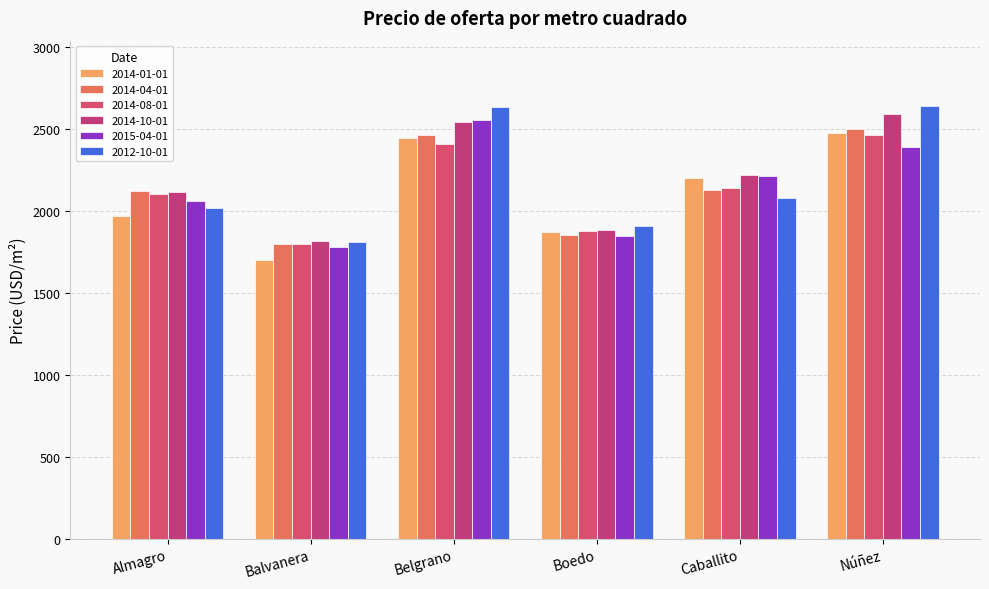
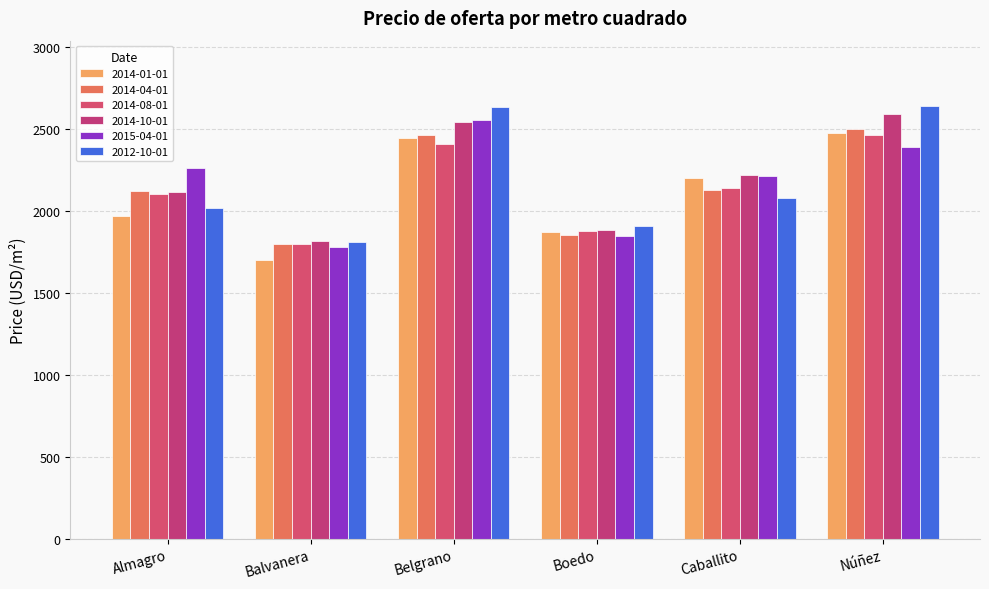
2015-04-01, Almagro: 2060 -> 2260
